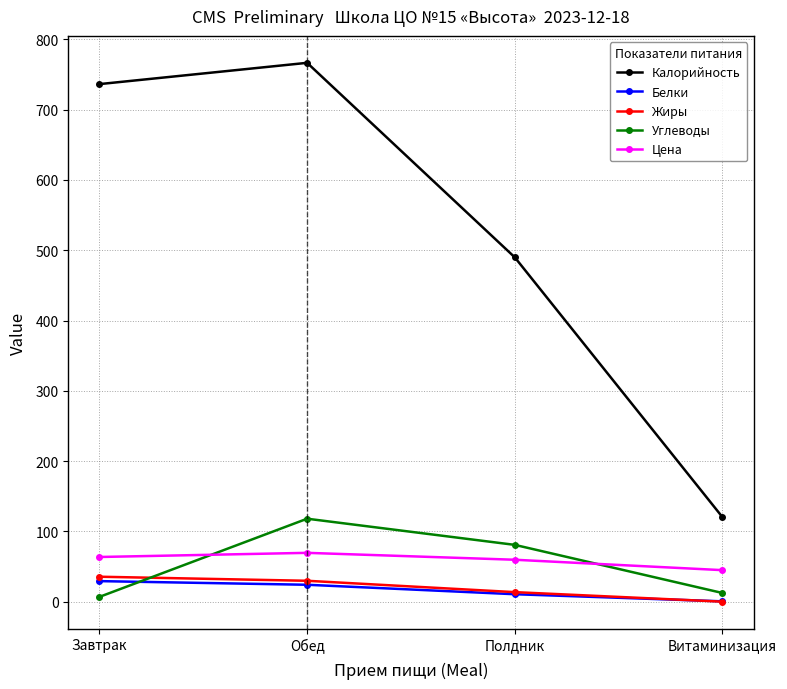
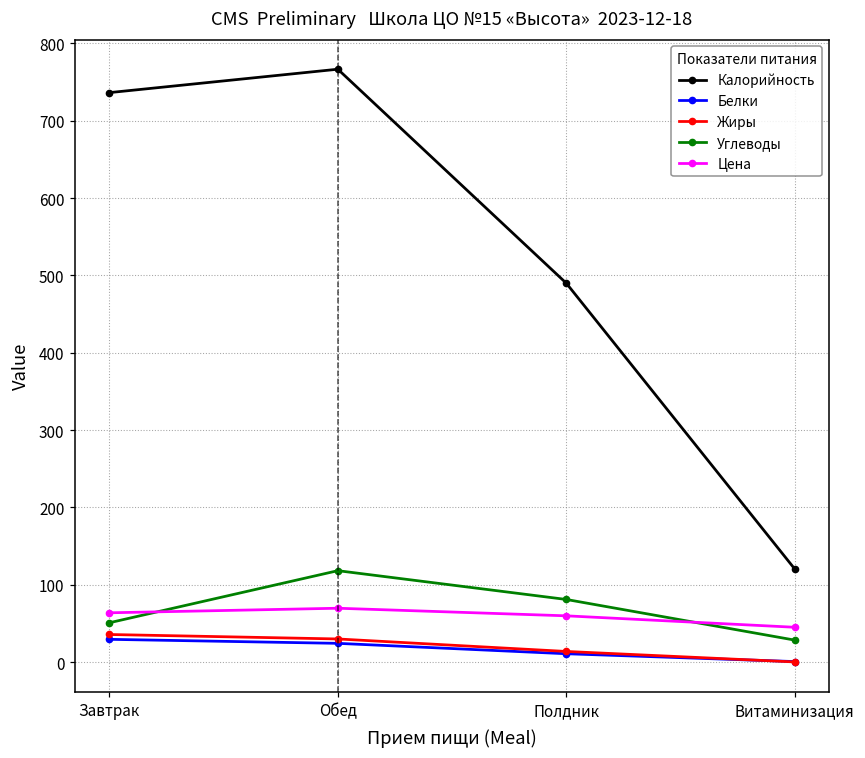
Углеводы, Завтрак: 10 -> 50
Углеводы, Витаминизация: 10 -> 30
